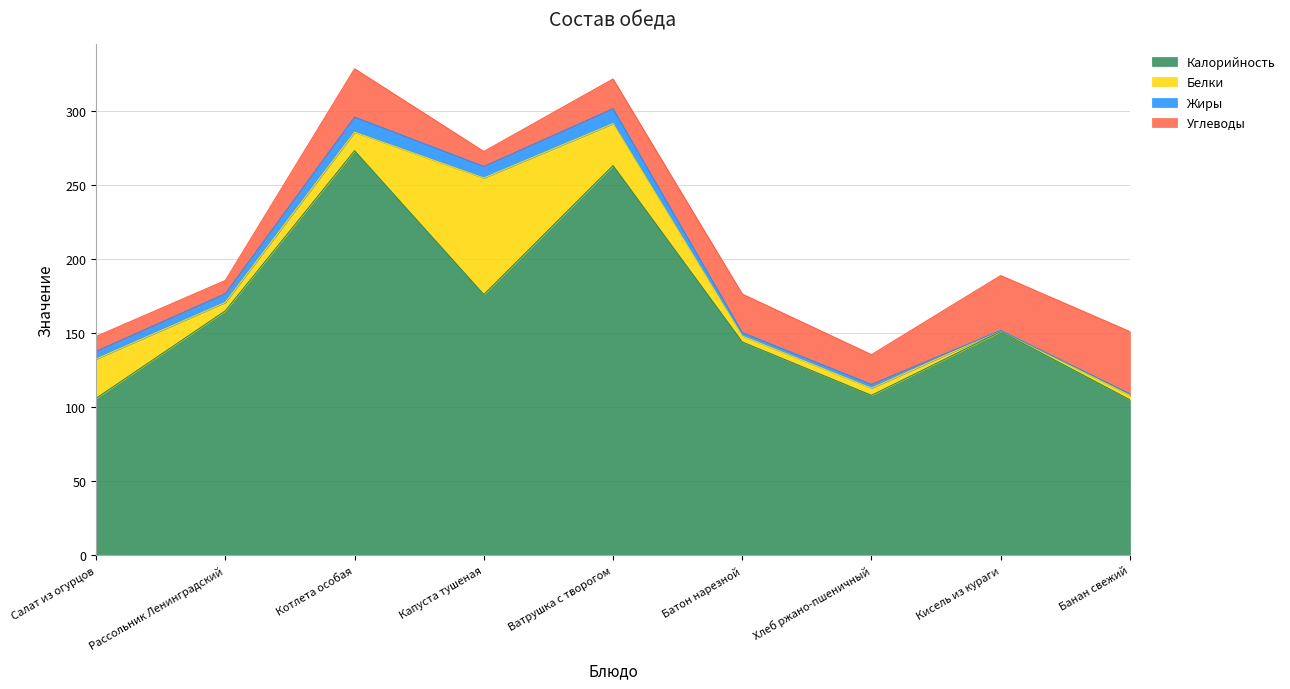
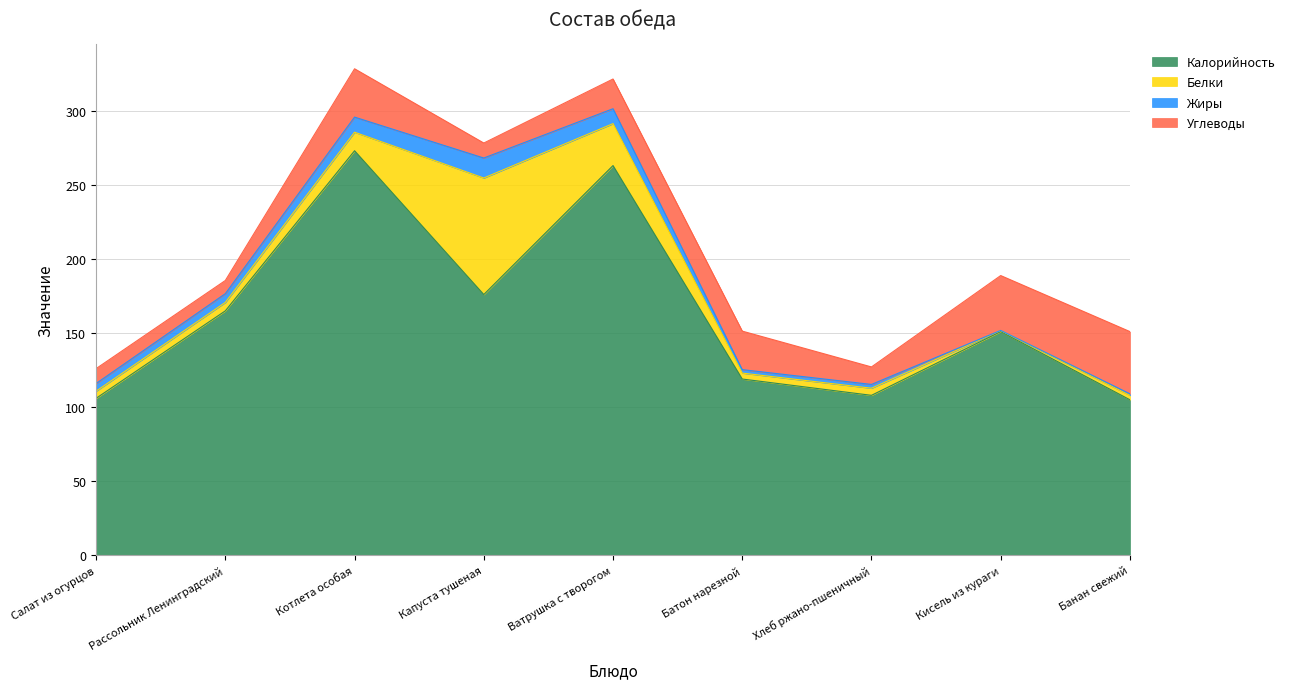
Белки, Салат из огурцов: 27 -> 5
Жиры, Капуста тушеная: 8 -> 14
Калорийность, Батон нарезной: 144 -> 119
Углеводы, Хлеб ржано-пшеничный: 20 -> 12
